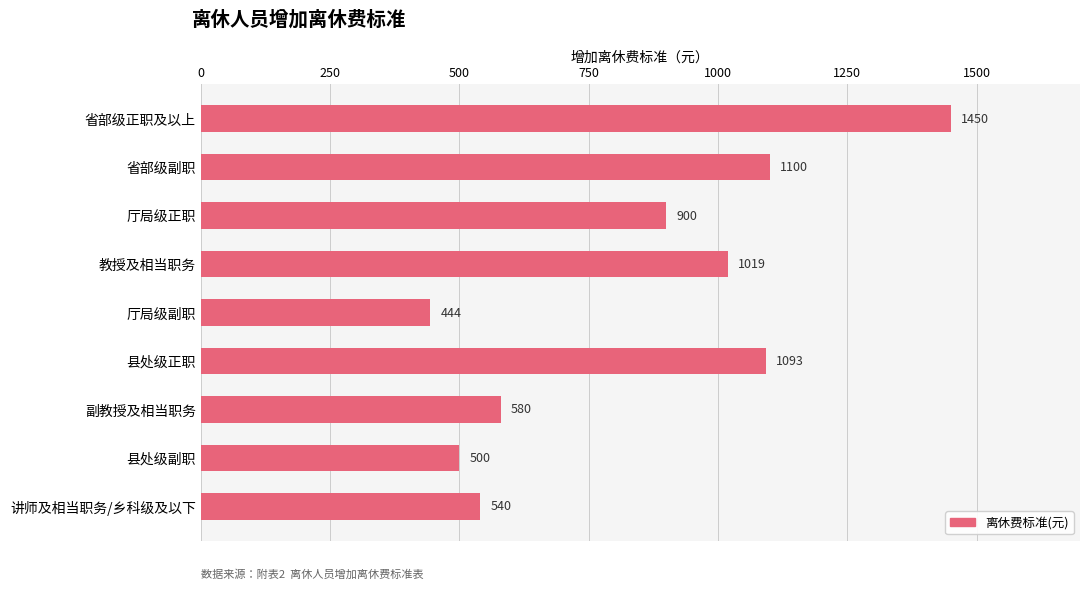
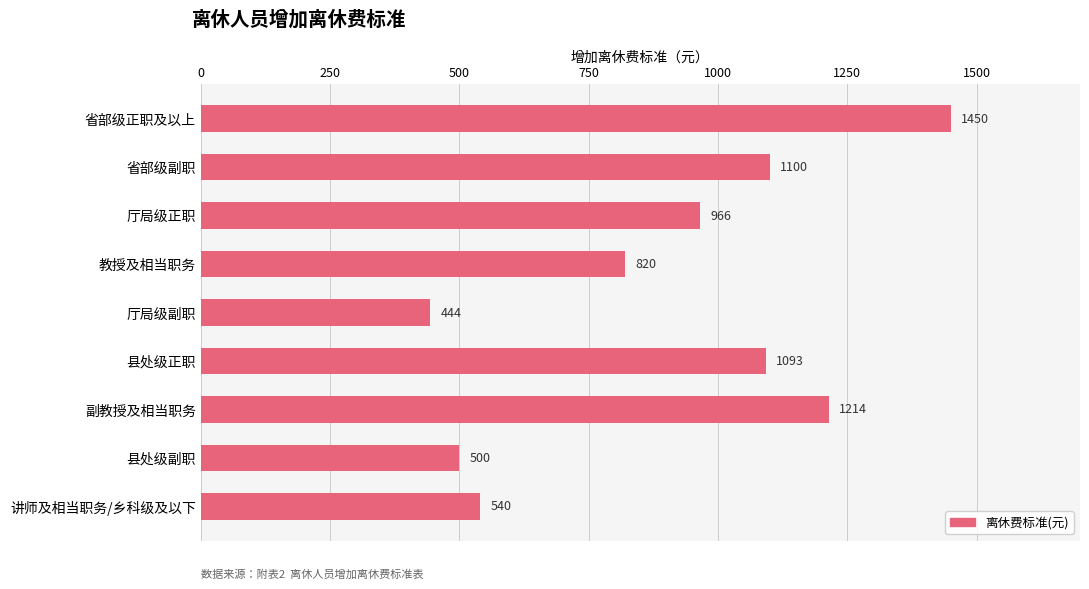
厅局级正职: 900 -> 966
教授及相当职务: 1019 -> 820
副教授及相当职务: 580 -> 1214
